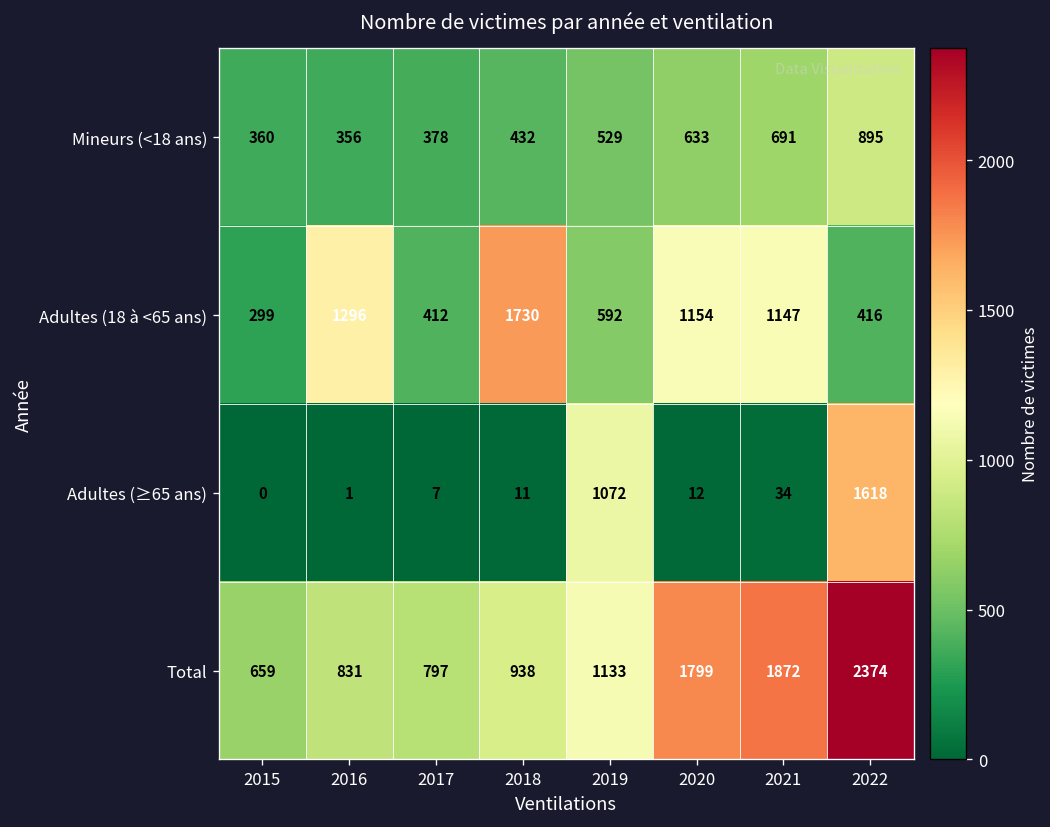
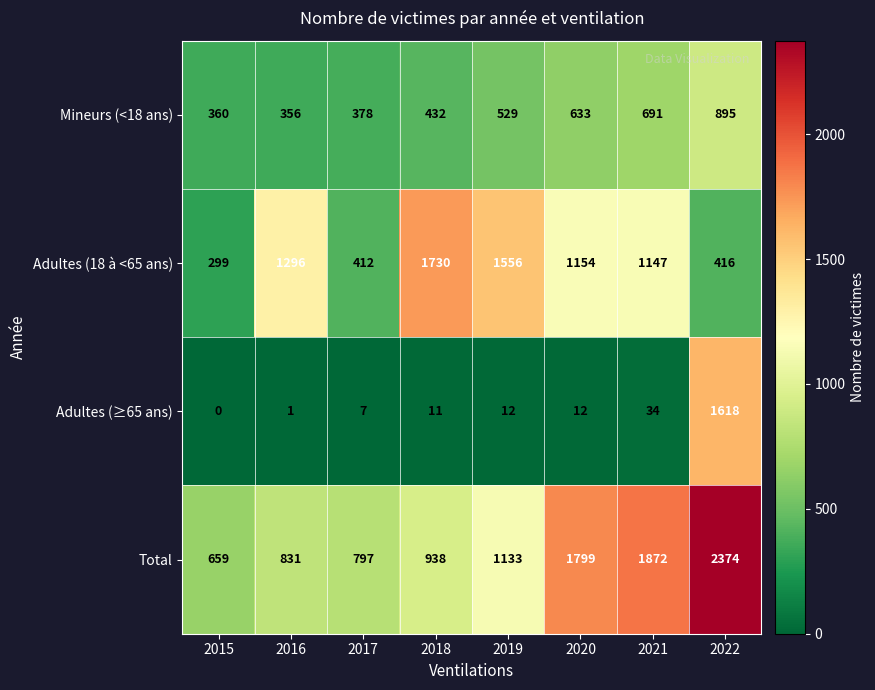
Adultes (18 à <65 ans), 2019: 592 -> 1556
Adultes (≥65 ans), 2019: 1072 -> 12
